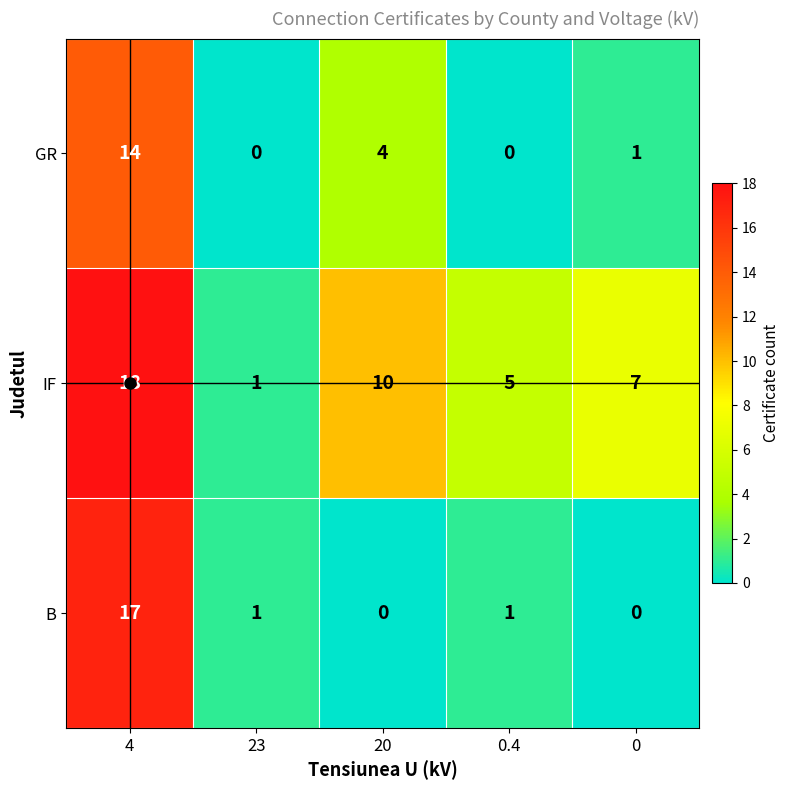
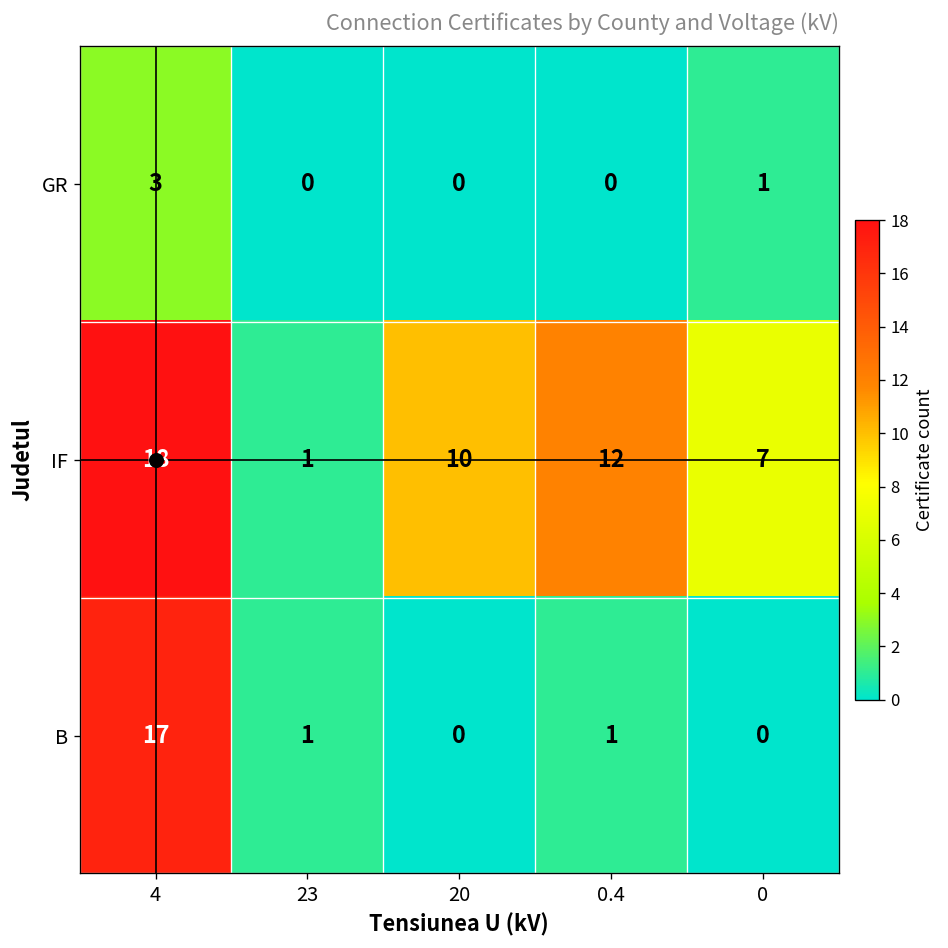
GR, 4: 14 -> 3
GR, 20: 4 -> 0
IF, 0.4: 5 -> 12
